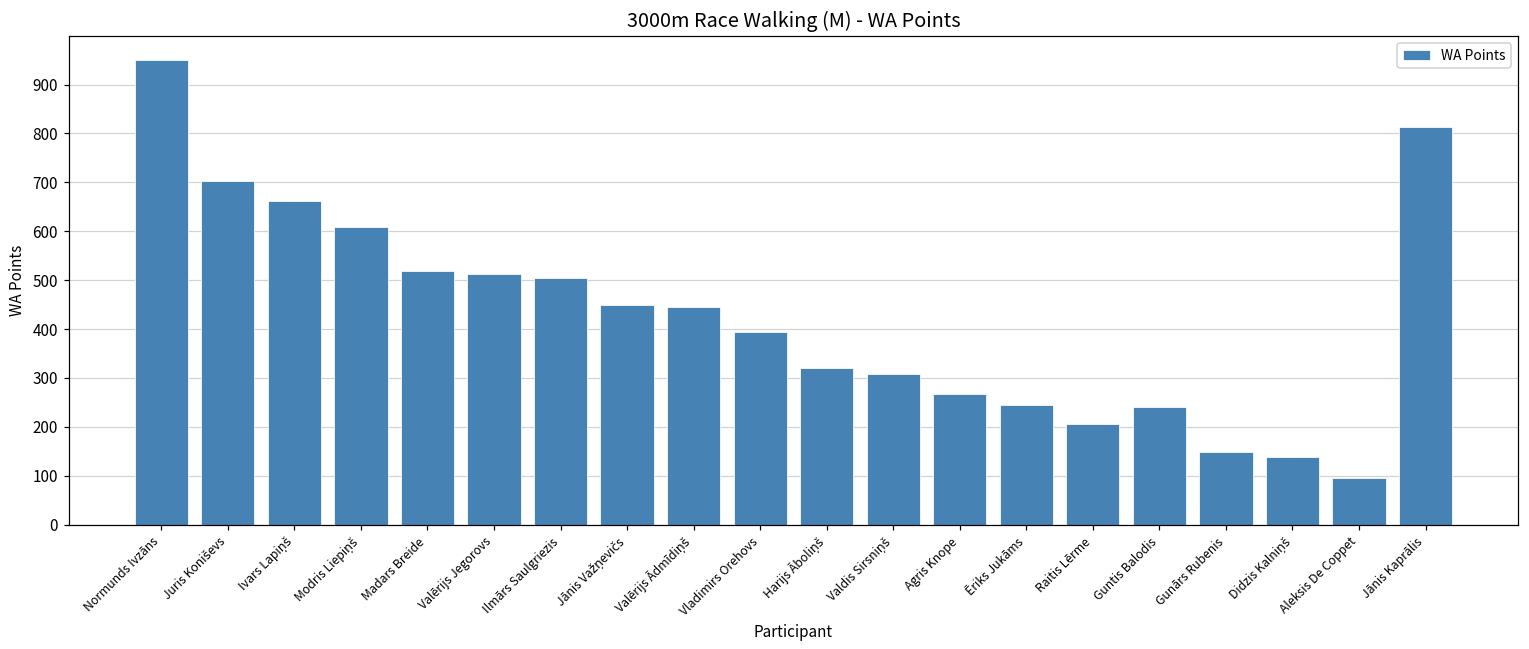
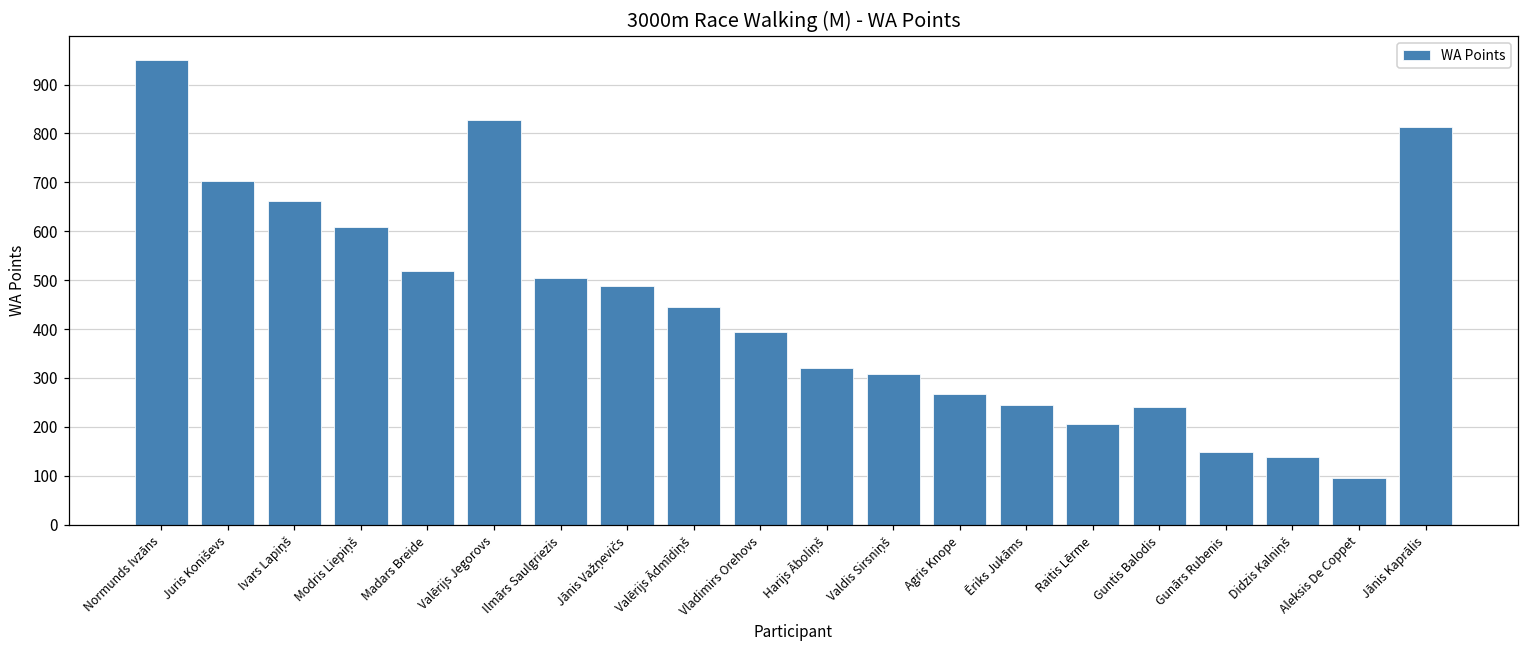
Valērijs Jegorovs: 510 -> 830
Jānis Važņevičs: 450 -> 490
